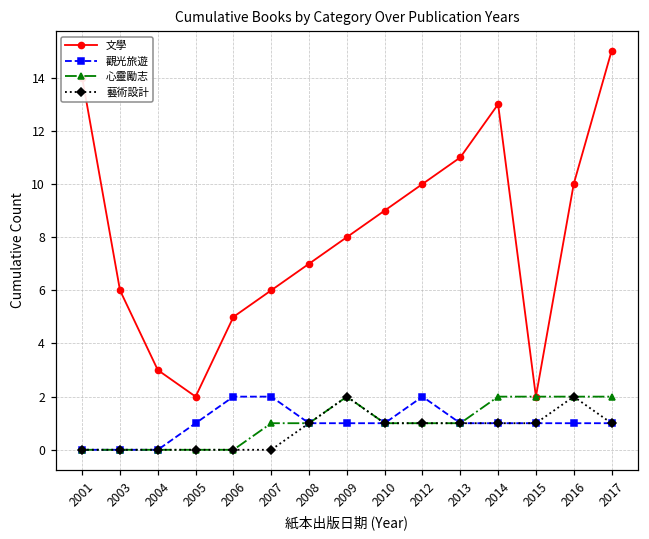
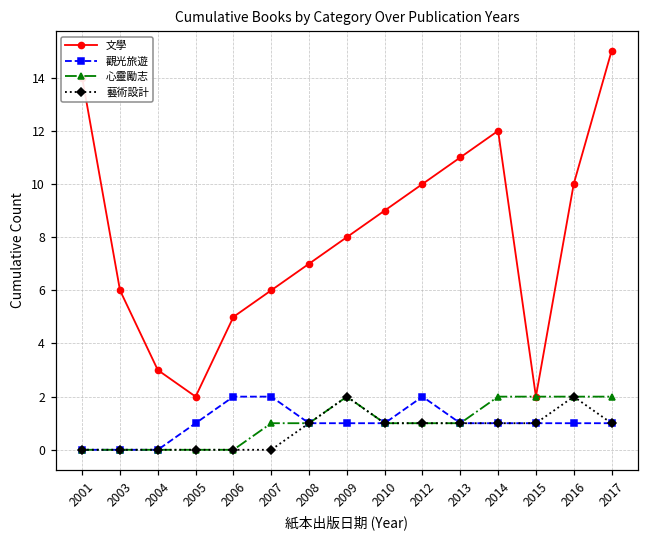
文學, 2014: 13 -> 12
